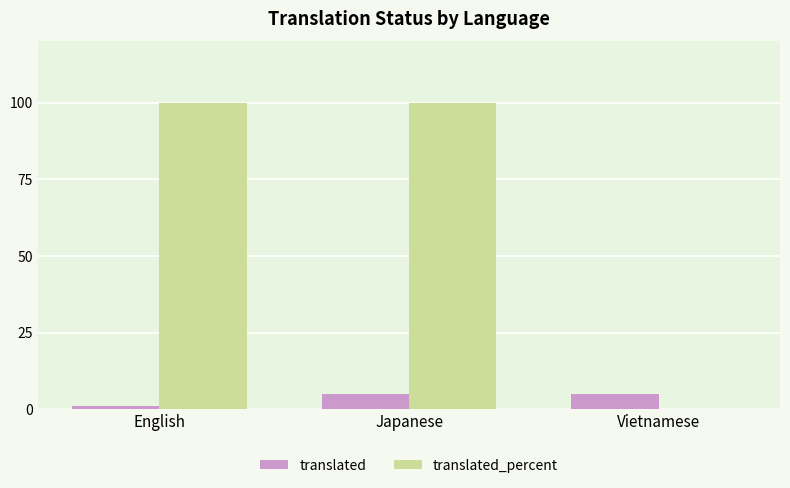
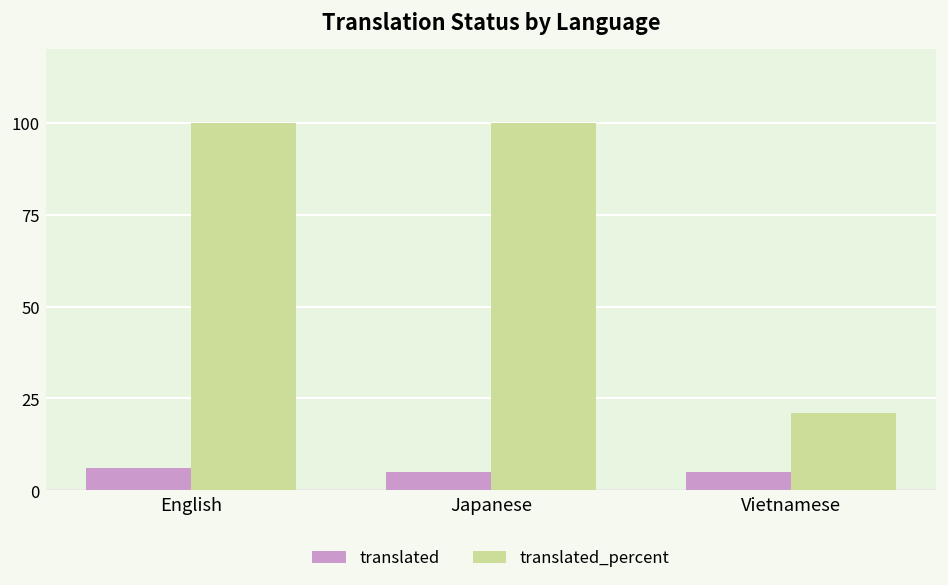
translated, English: 1 -> 6
translated_percent, Vietnamese: 0 -> 21
